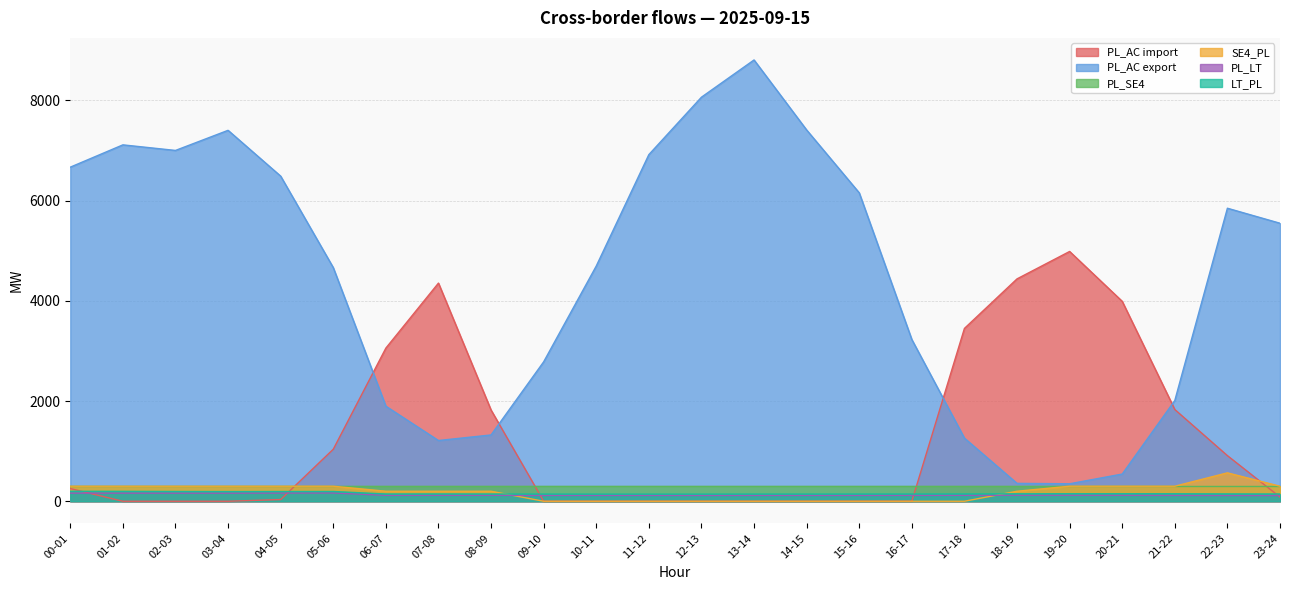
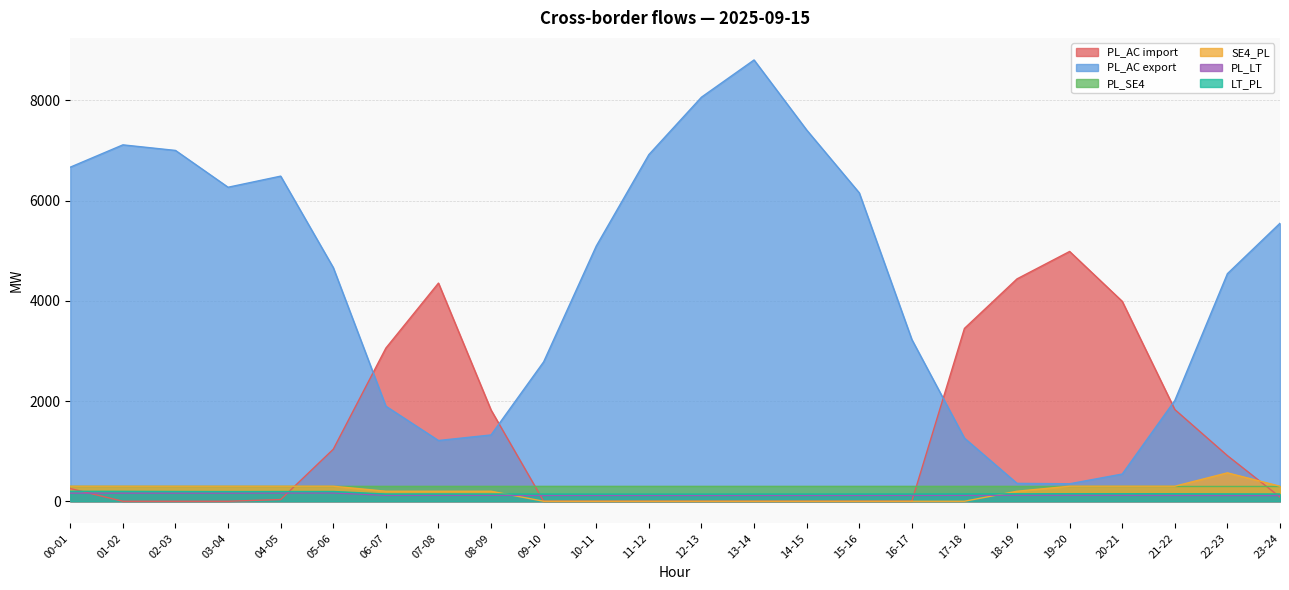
PL_AC export, 03-04: 7400 -> 6300
PL_AC export, 10-11: 4700 -> 5100
PL_AC export, 22-23: 5800 -> 4500
